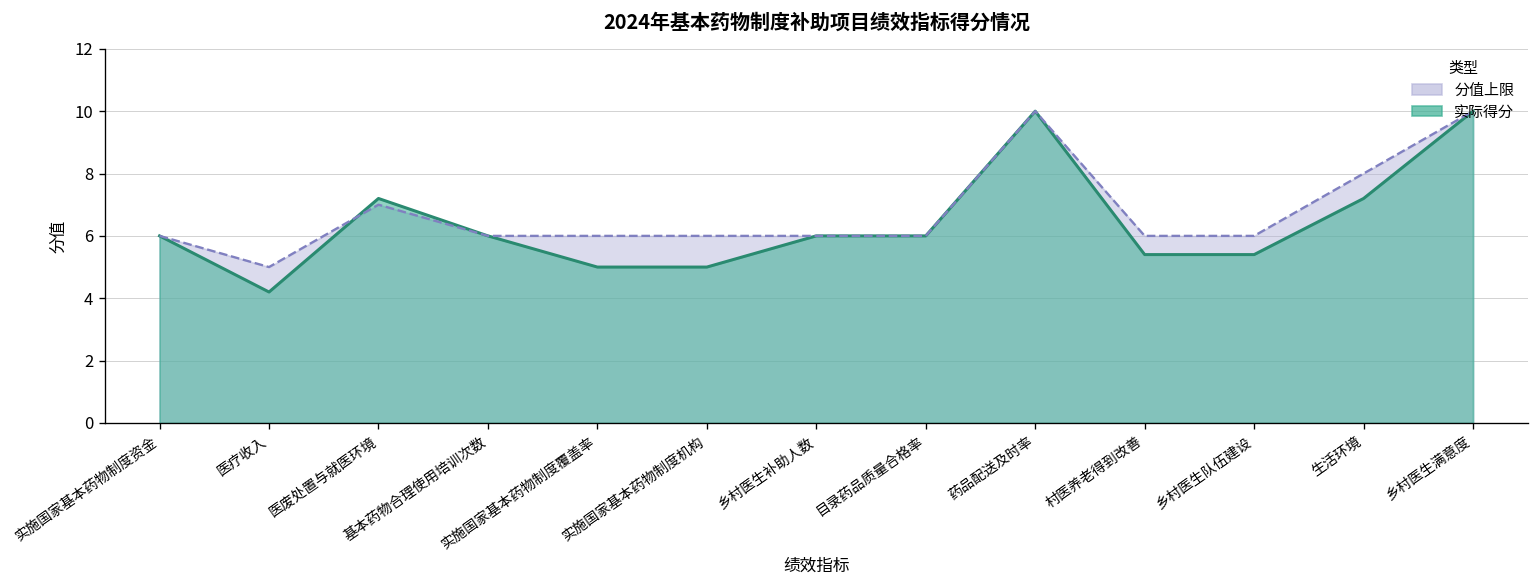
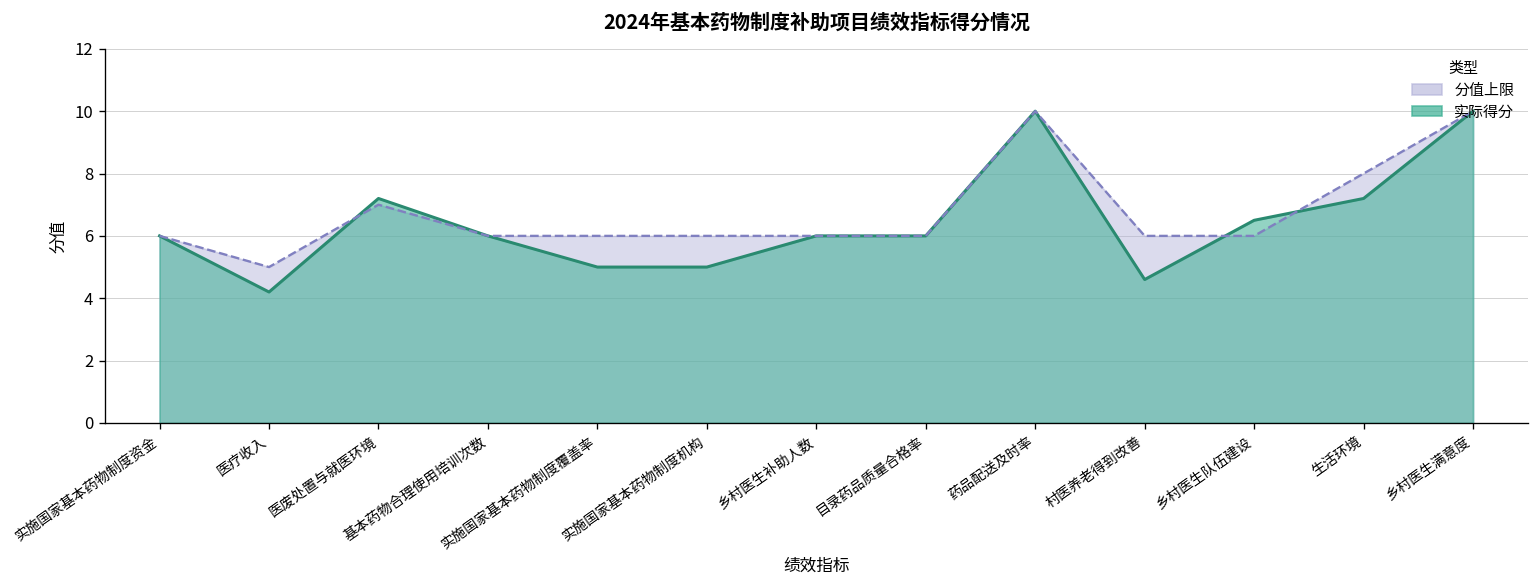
实际得分, 村医养老得到改善: 5.4 -> 4.6
实际得分, 乡村医生队伍建设: 5.4 -> 6.5
